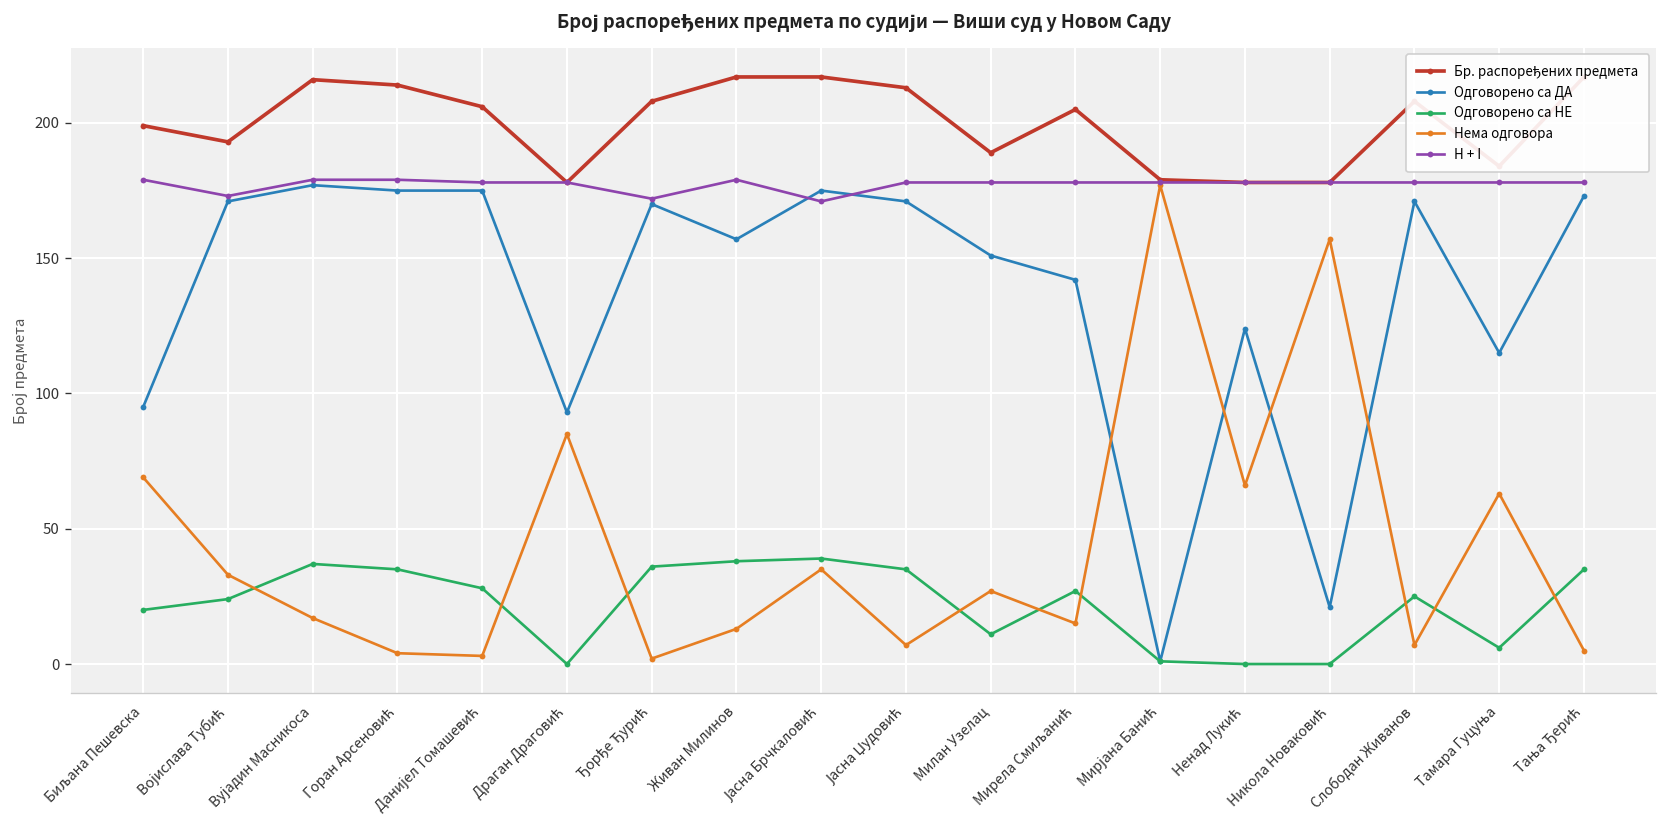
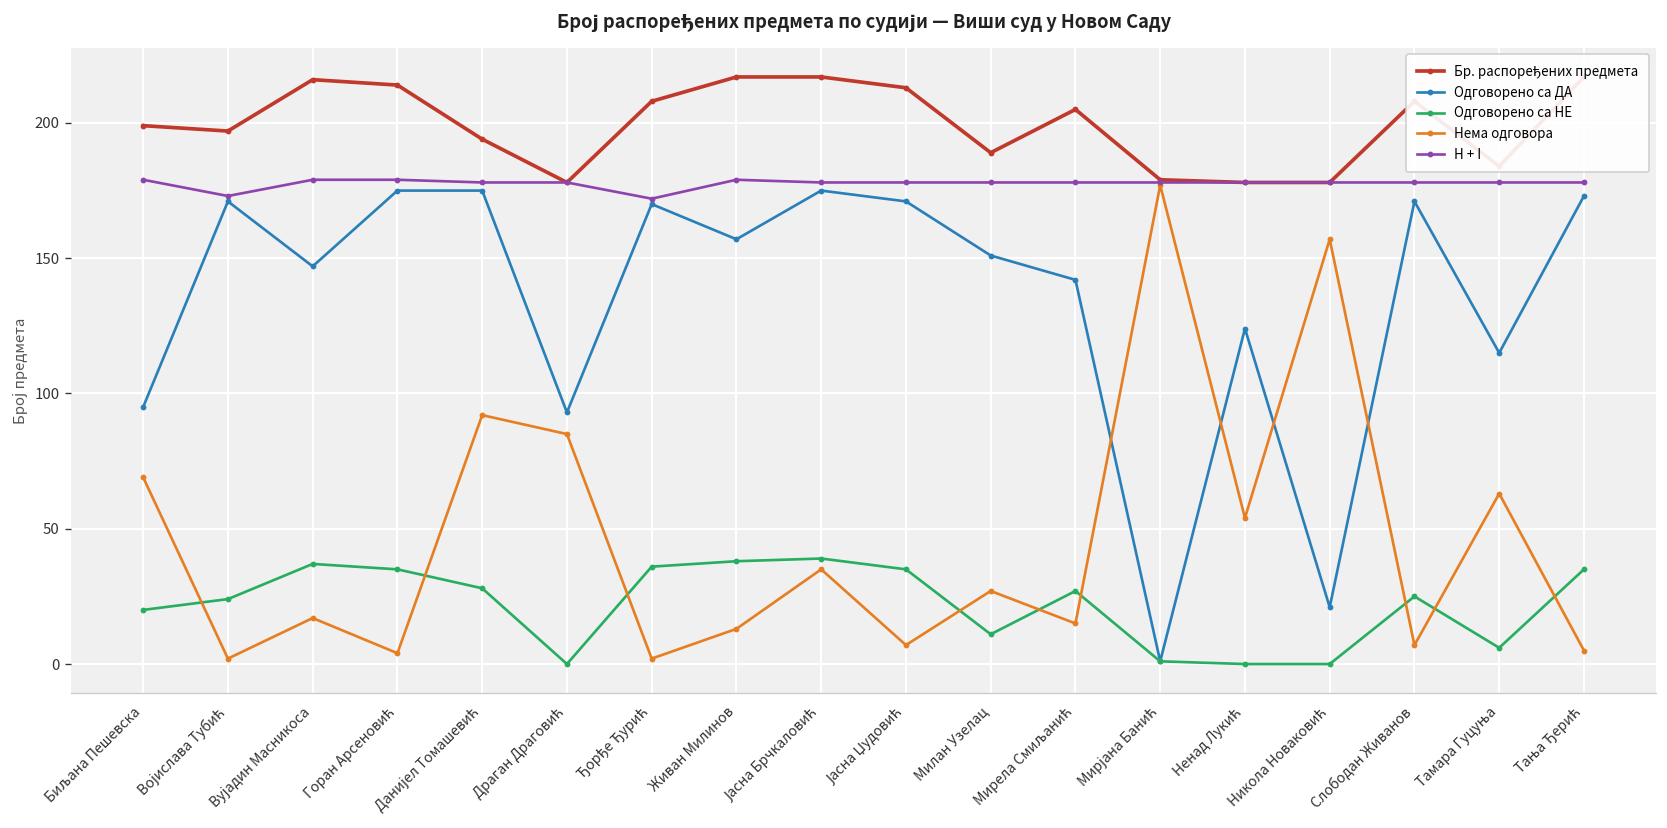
Бр. распоређених предмета, Војислава Тубић: 193 -> 197
Нема одговора, Војислава Тубић: 33 -> 2
Одговорено са ДА, Вујадин Масникоса: 177 -> 147
Бр. распоређених предмета, Данијел Томашевић: 206 -> 194
Нема одговора, Данијел Томашевић: 3 -> 92
H + I, Јасна Брчкаловић: 171 -> 178
Нема одговора, Ненад Лукић: 66 -> 54
